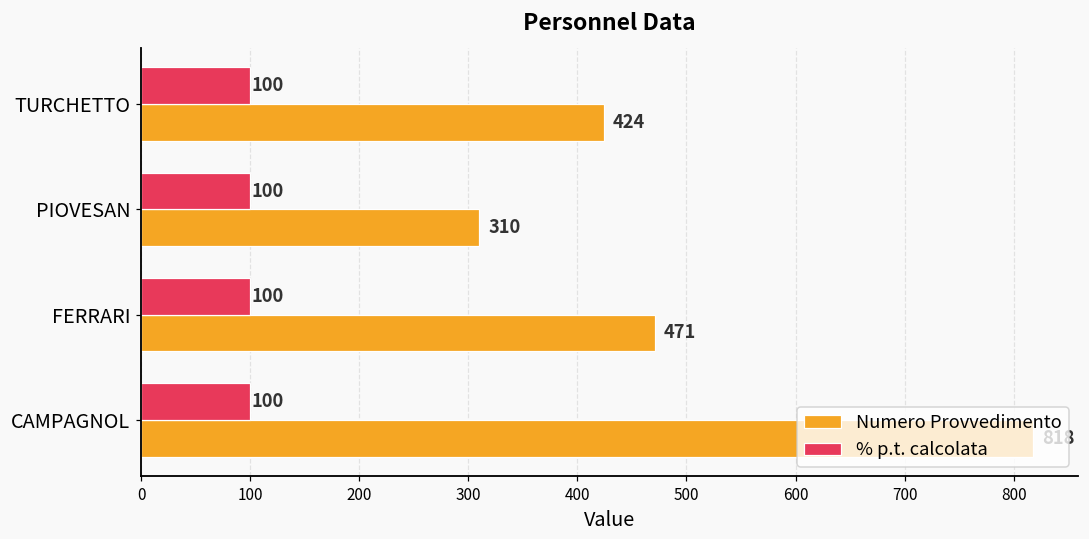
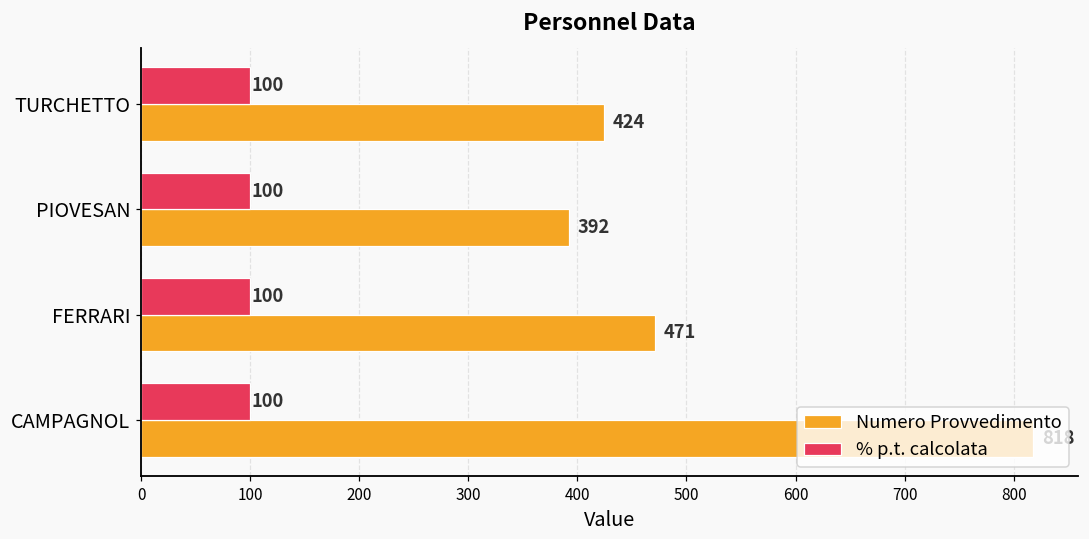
Numero Provvedimento, PIOVESAN: 310 -> 392
